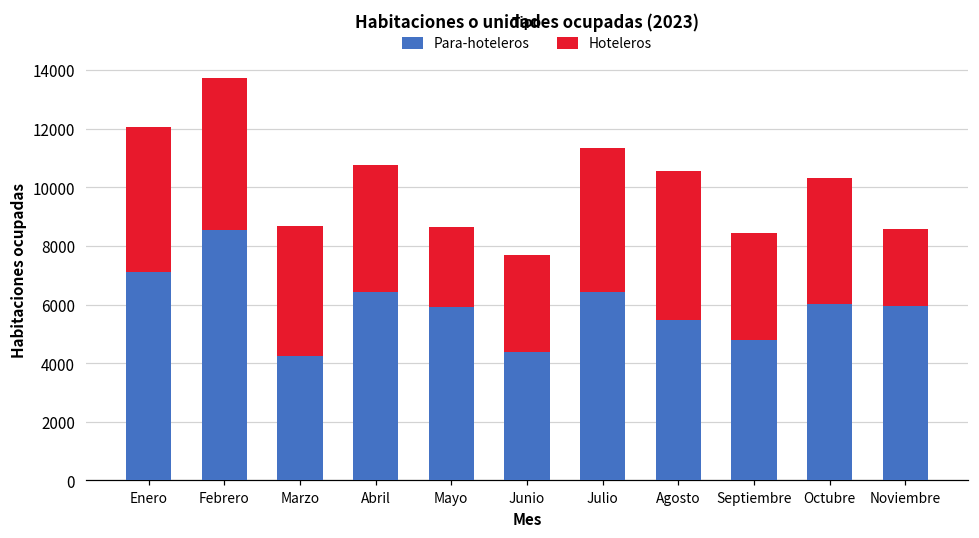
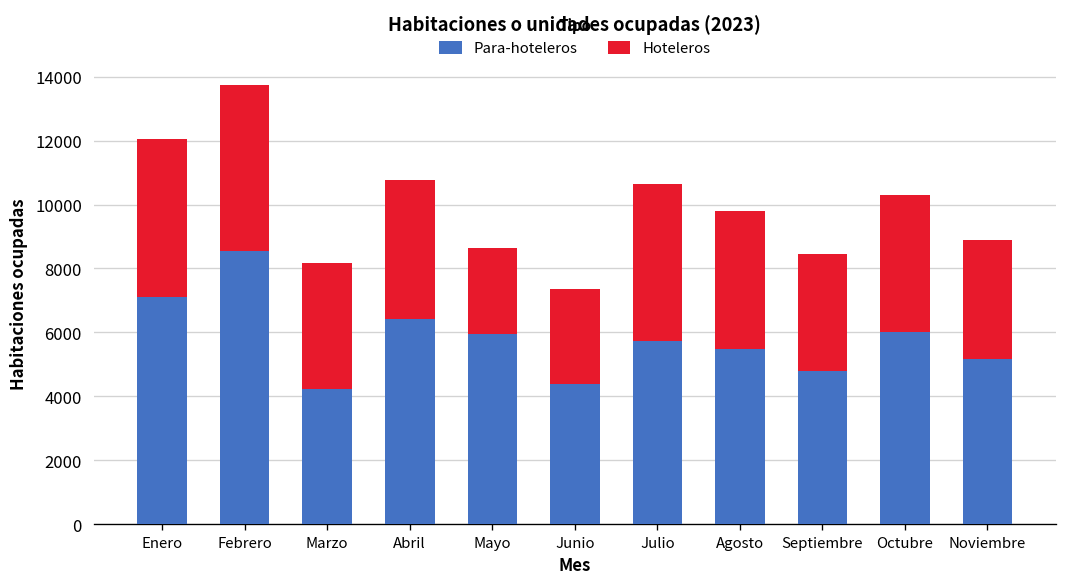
Hoteleros, Marzo: 4500 -> 3900
Hoteleros, Junio: 3300 -> 3000
Para-hoteleros, Julio: 6400 -> 5700
Hoteleros, Agosto: 5100 -> 4300
Para-hoteleros, Noviembre: 6000 -> 5200
Hoteleros, Noviembre: 2600 -> 3700
